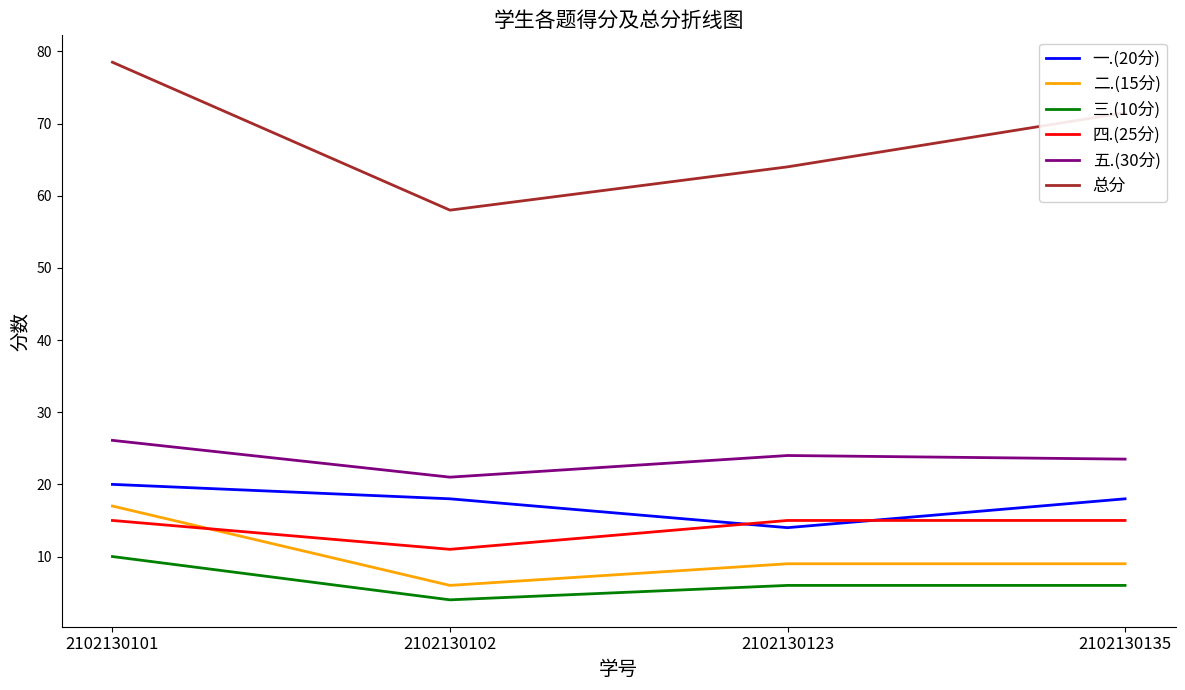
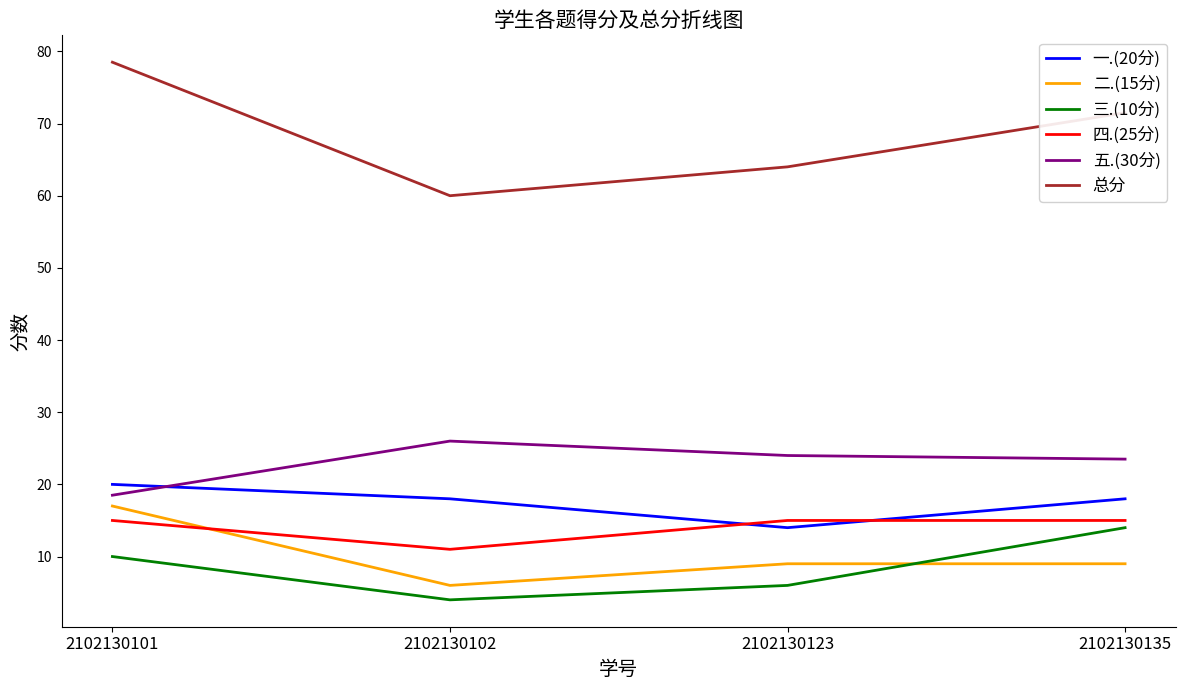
五.(30分), 2102130101: 26 -> 19
五.(30分), 2102130102: 21 -> 26
总分, 2102130102: 58 -> 60
三.(10分), 2102130135: 6 -> 14
